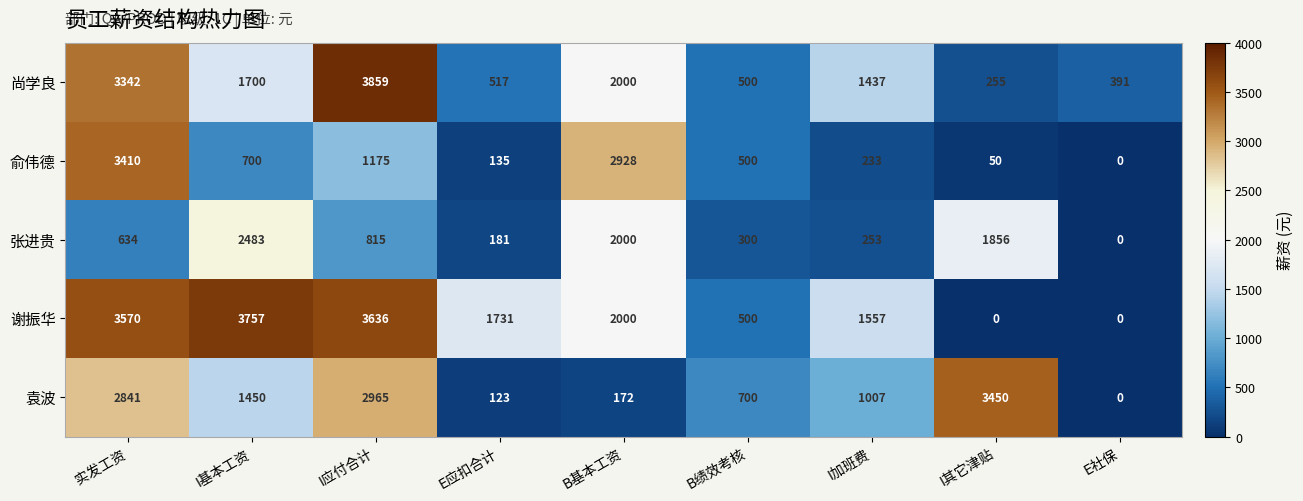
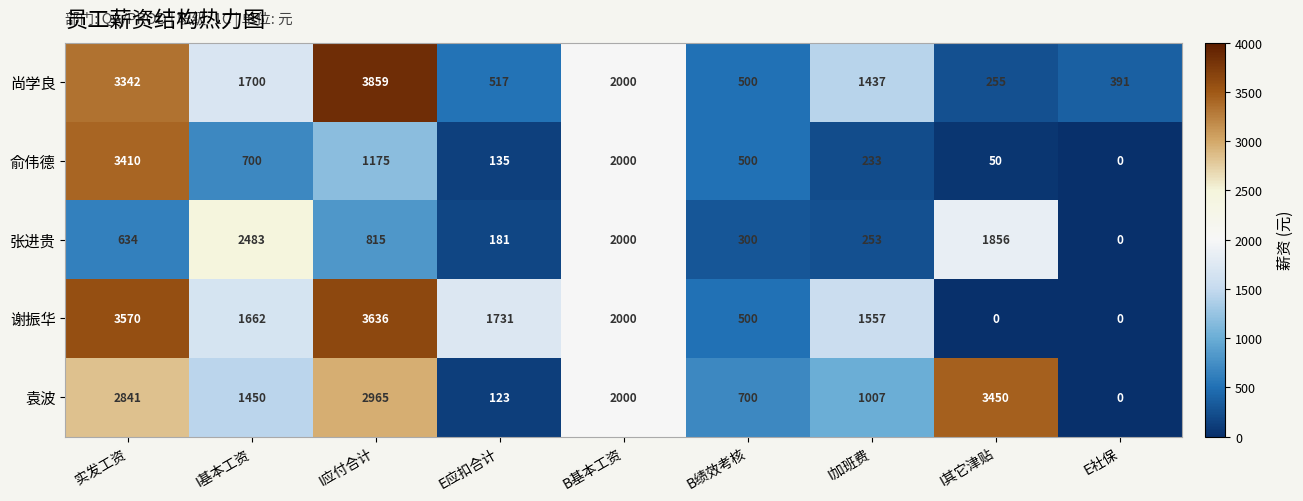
俞伟德, B基本工资: 2928 -> 2000
谢振华, I基本工资: 3757 -> 1662
袁波, B基本工资: 172 -> 2000
